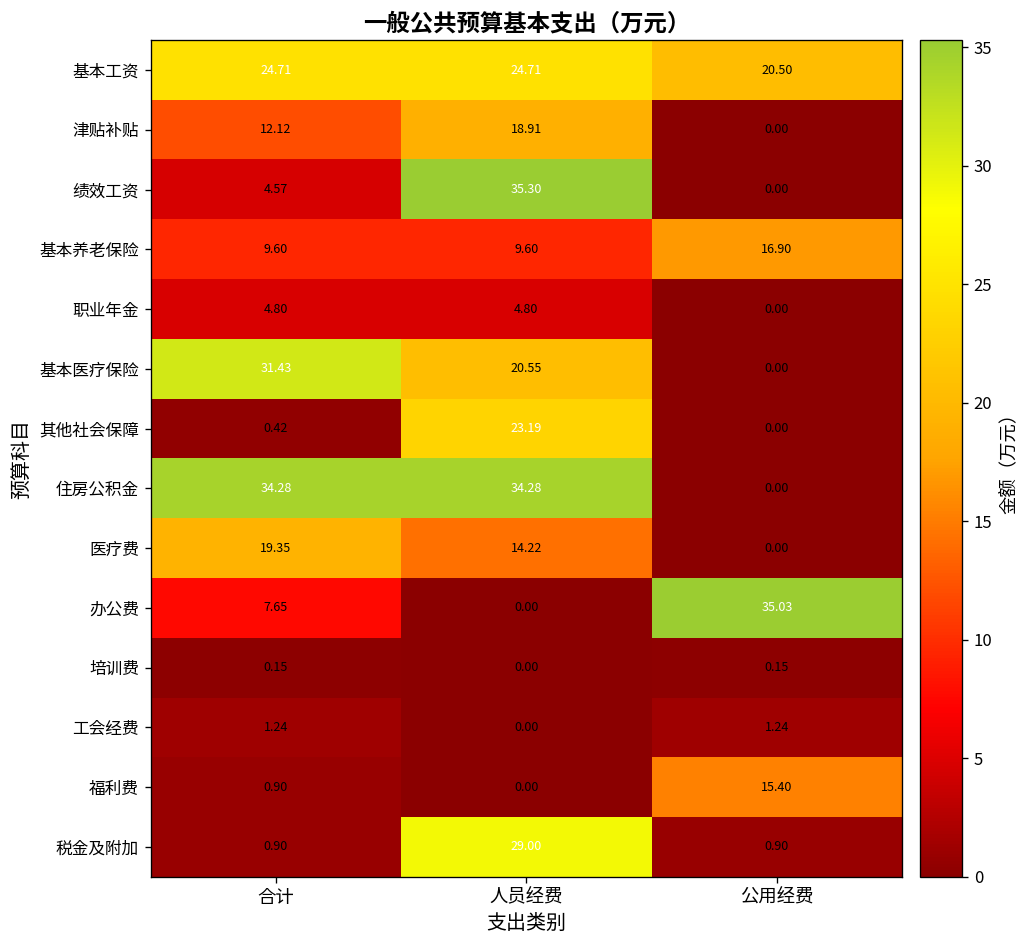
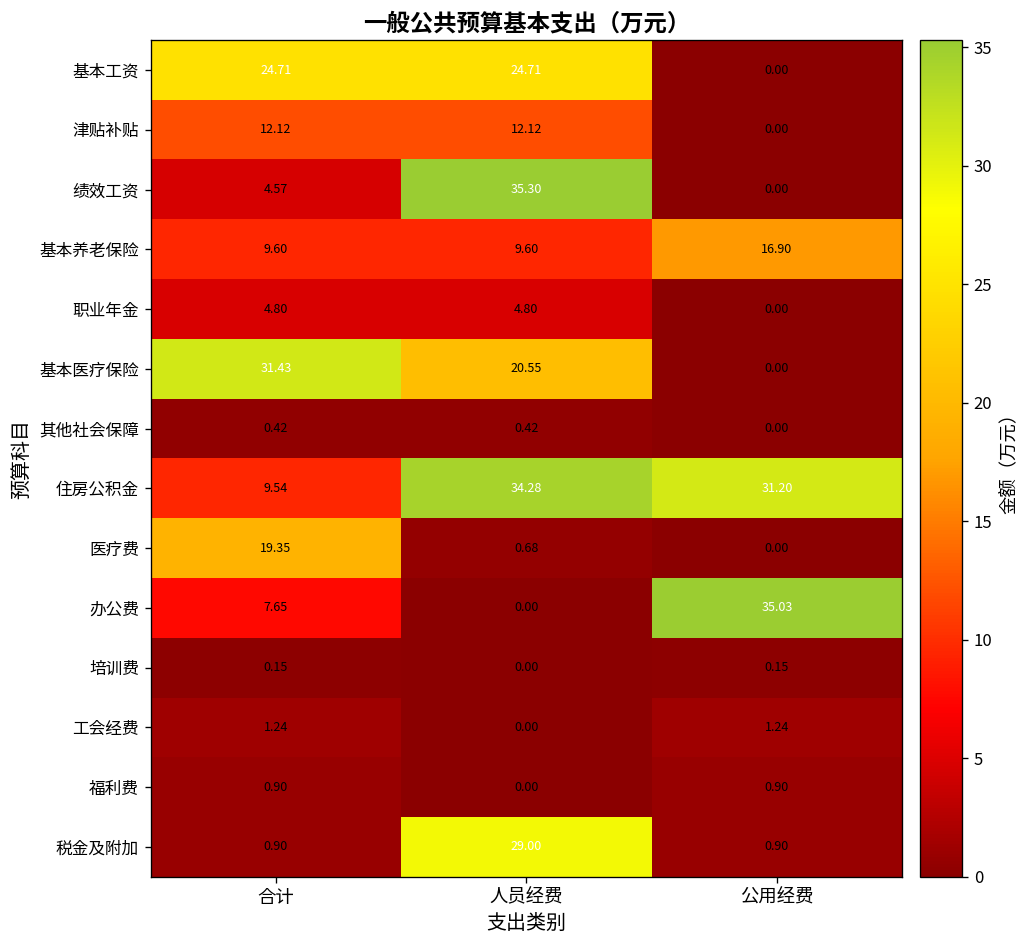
基本工资, 公用经费: 20.50 -> 0.00
津贴补贴, 人员经费: 18.91 -> 12.12
其他社会保障, 人员经费: 23.19 -> 0.42
住房公积金, 合计: 34.28 -> 9.54
住房公积金, 公用经费: 0.00 -> 31.20
医疗费, 人员经费: 14.22 -> 0.68
福利费, 公用经费: 15.40 -> 0.90
